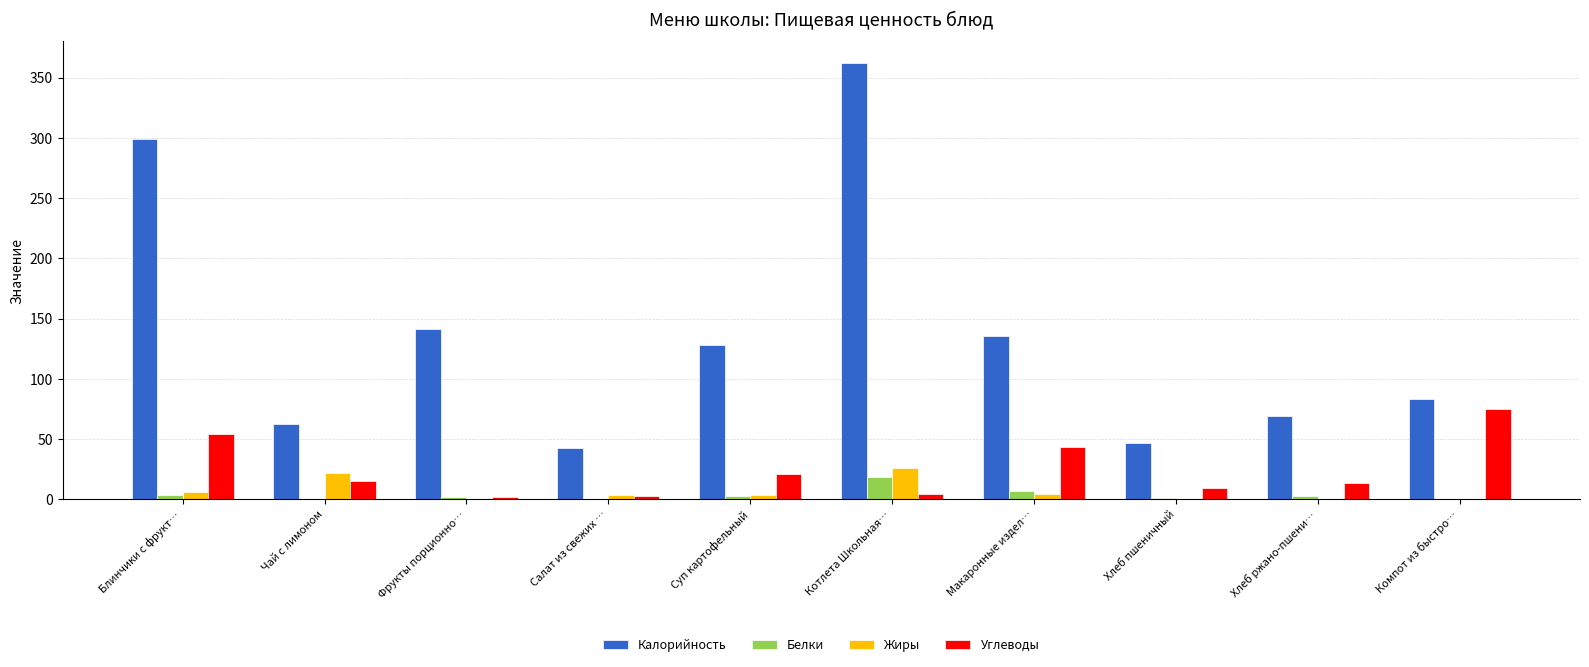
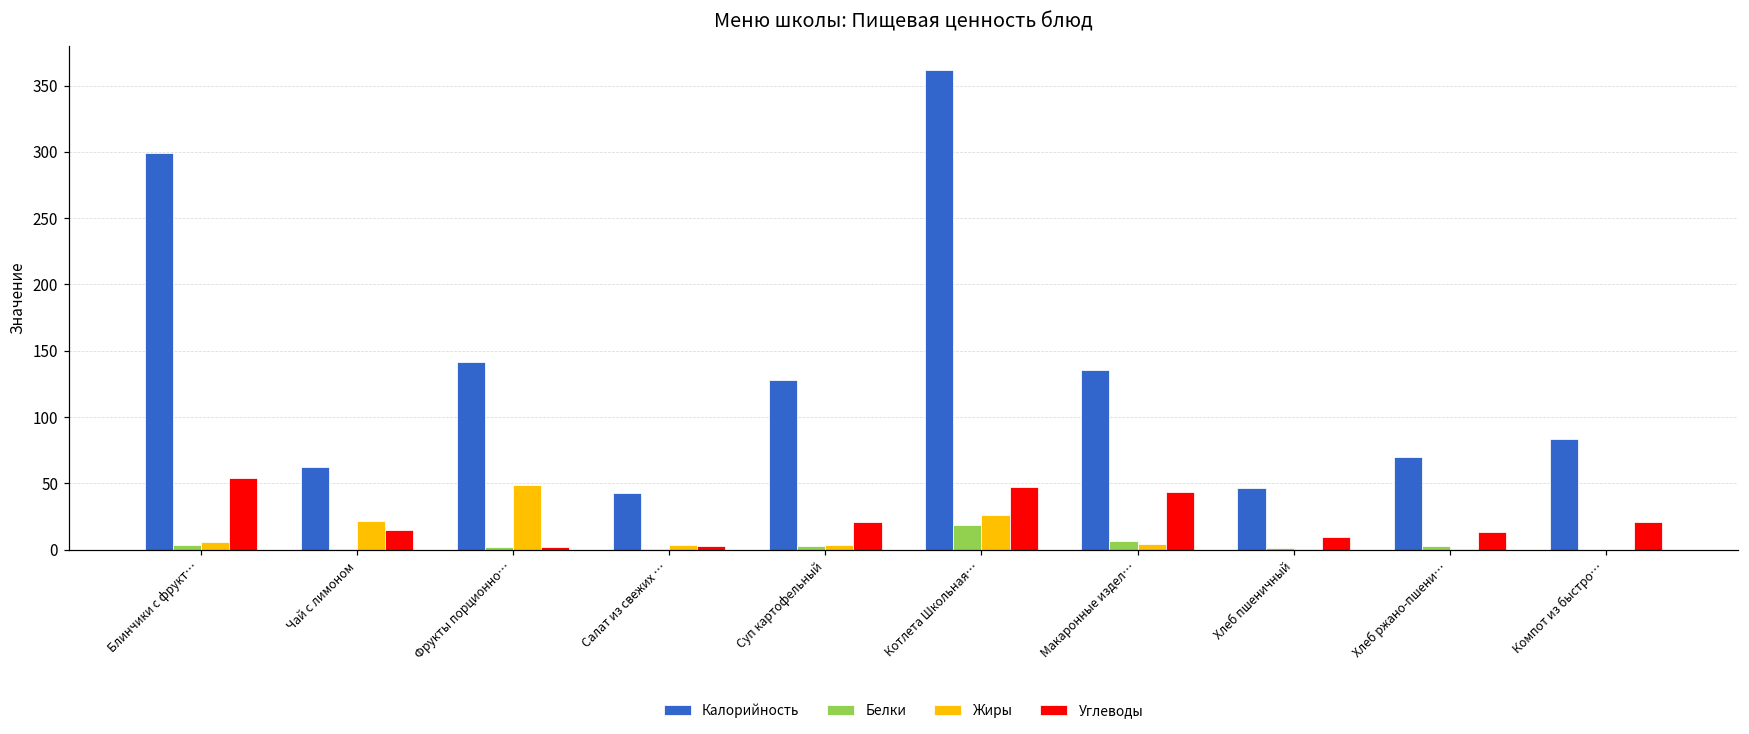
Жиры, Фрукты порционно…: 1 -> 49
Углеводы, Котлета Школьная…: 5 -> 47
Углеводы, Компот из быстро…: 75 -> 21
